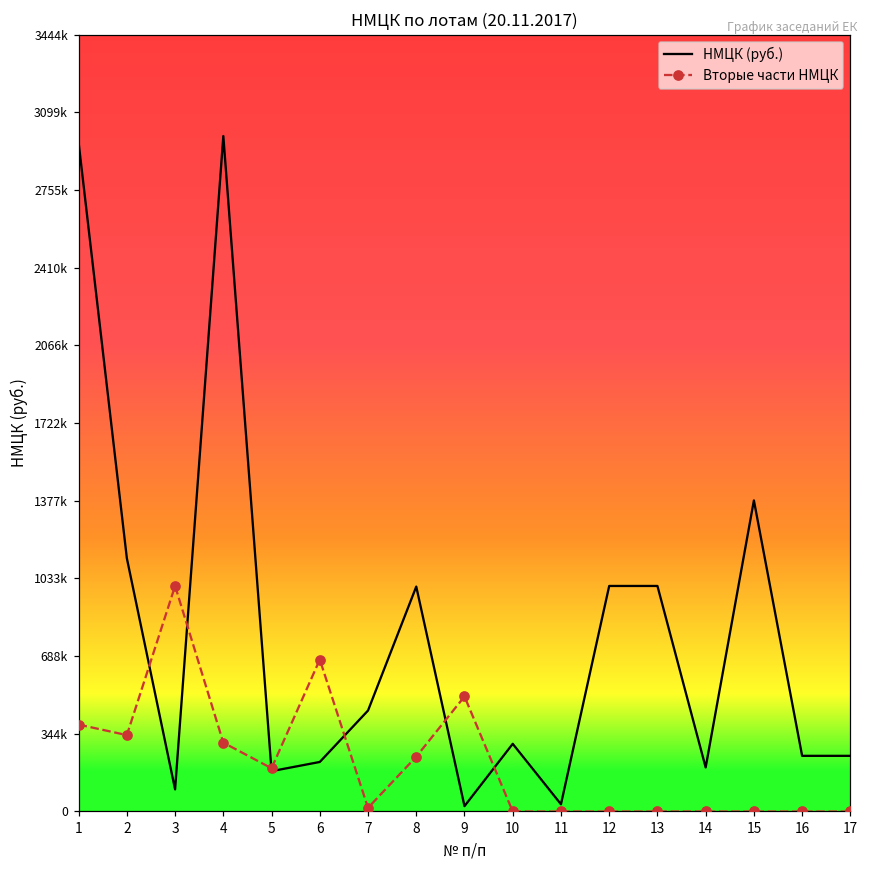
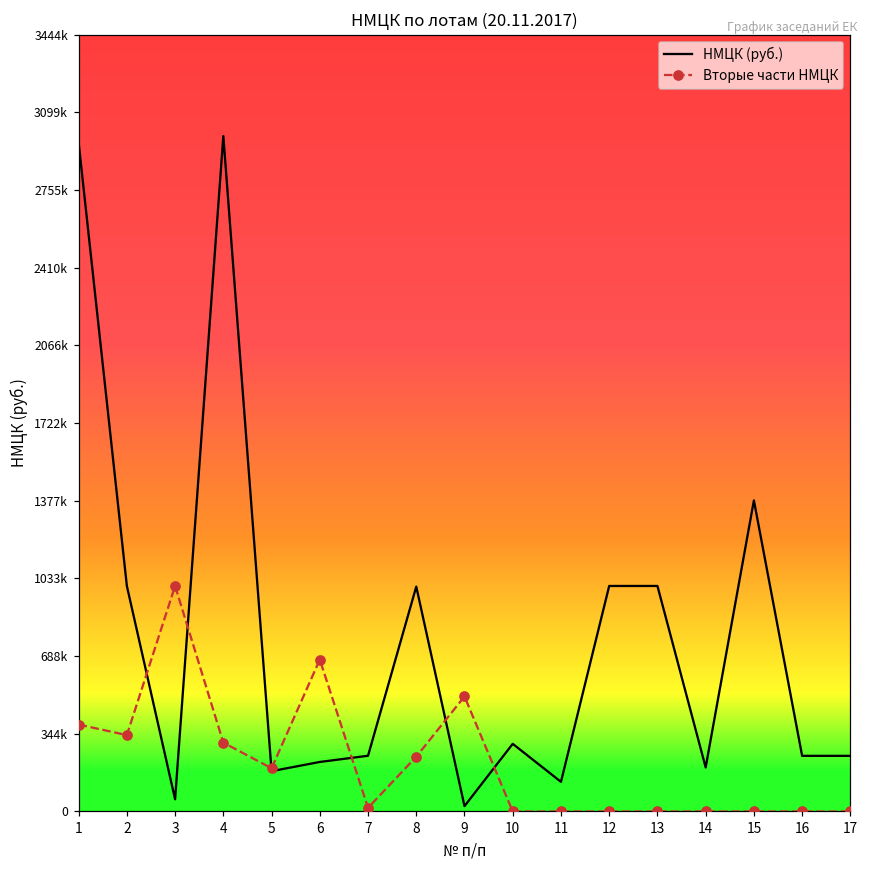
НМЦК (руб.), 2: 1120000 -> 1000000
НМЦК (руб.), 3: 100000 -> 50000
НМЦК (руб.), 7: 450000 -> 250000
НМЦК (руб.), 11: 30000 -> 130000
